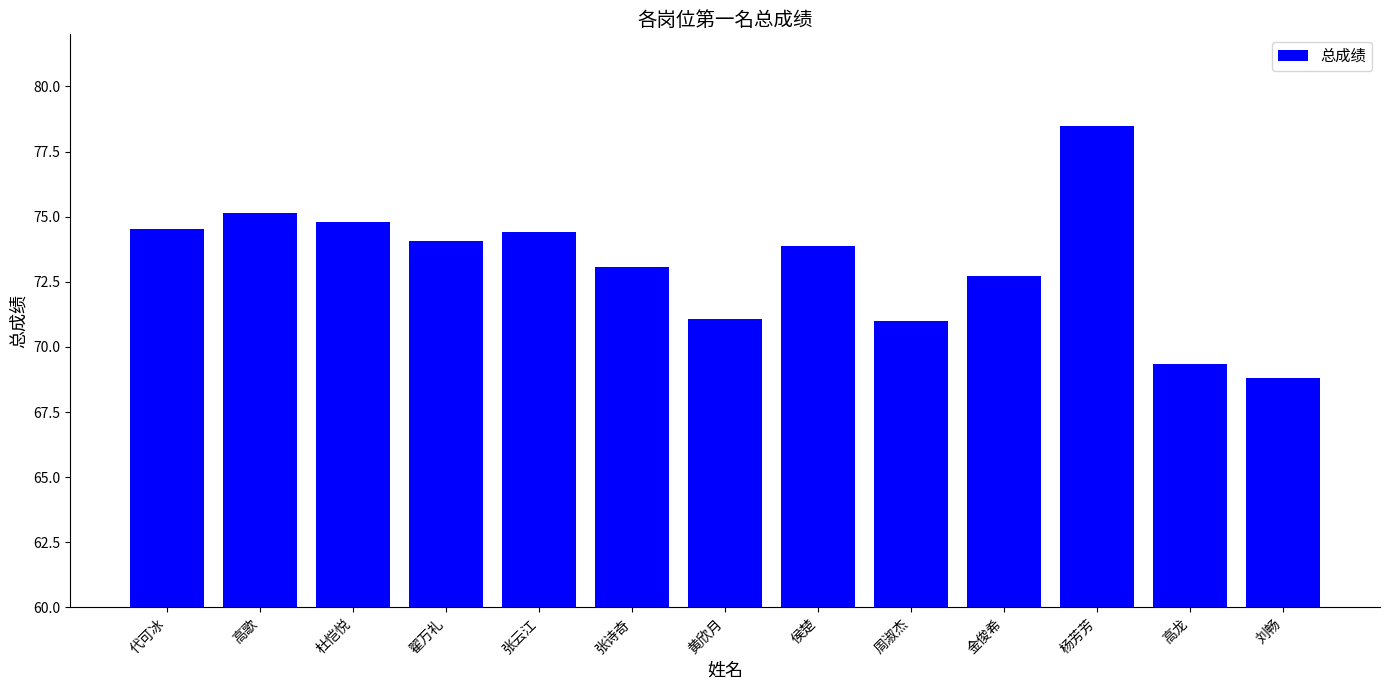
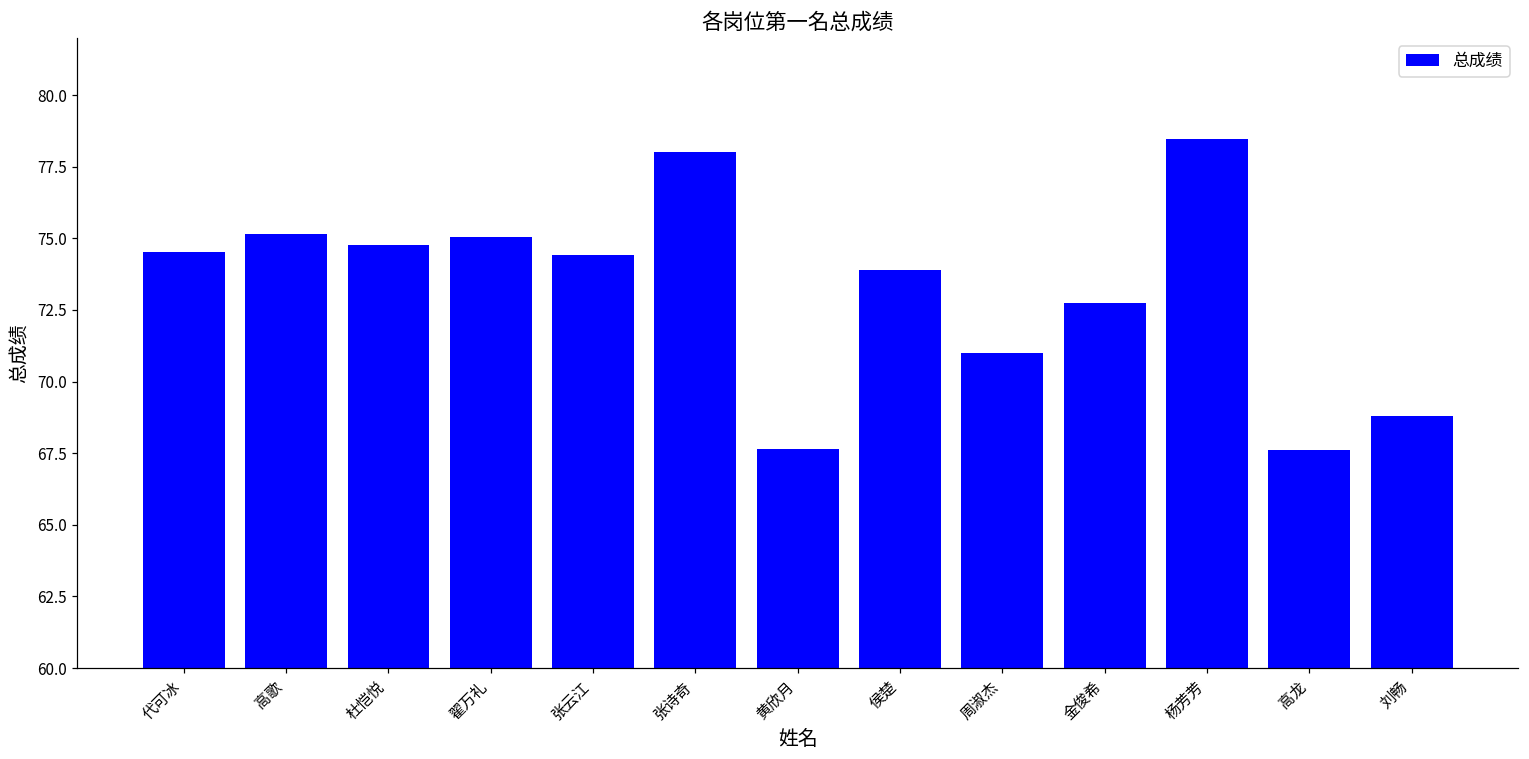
翟万礼: 74.1 -> 75.1
张诗奇: 73.1 -> 78.0
黄欣月: 71.1 -> 67.6
高龙: 69.3 -> 67.6
